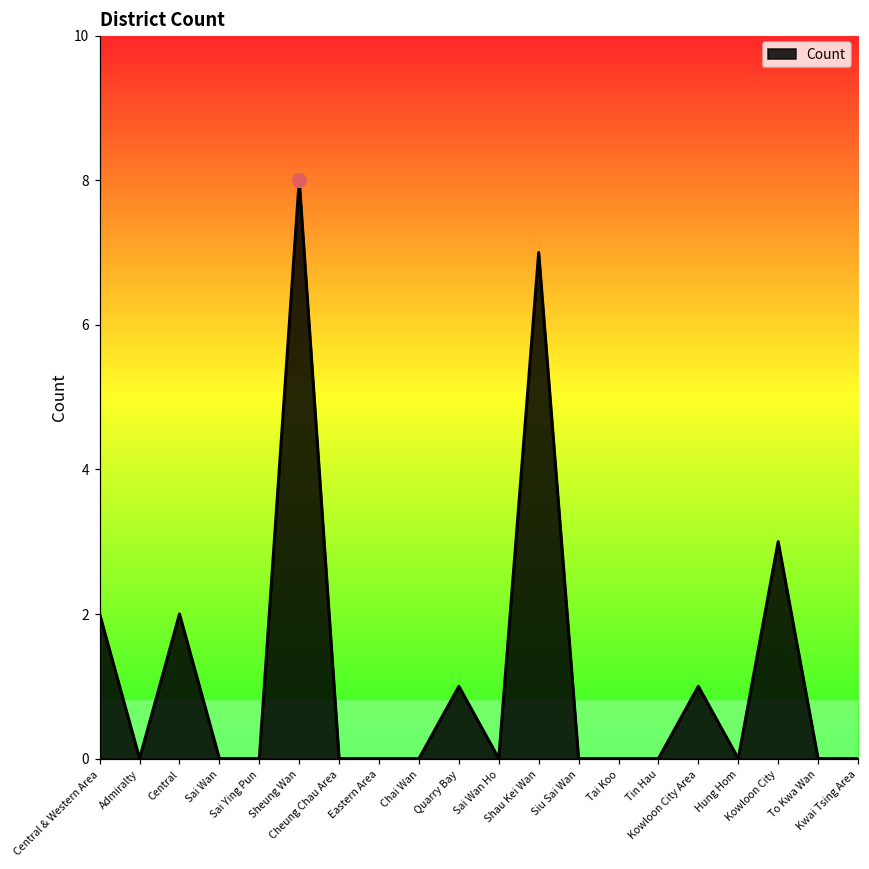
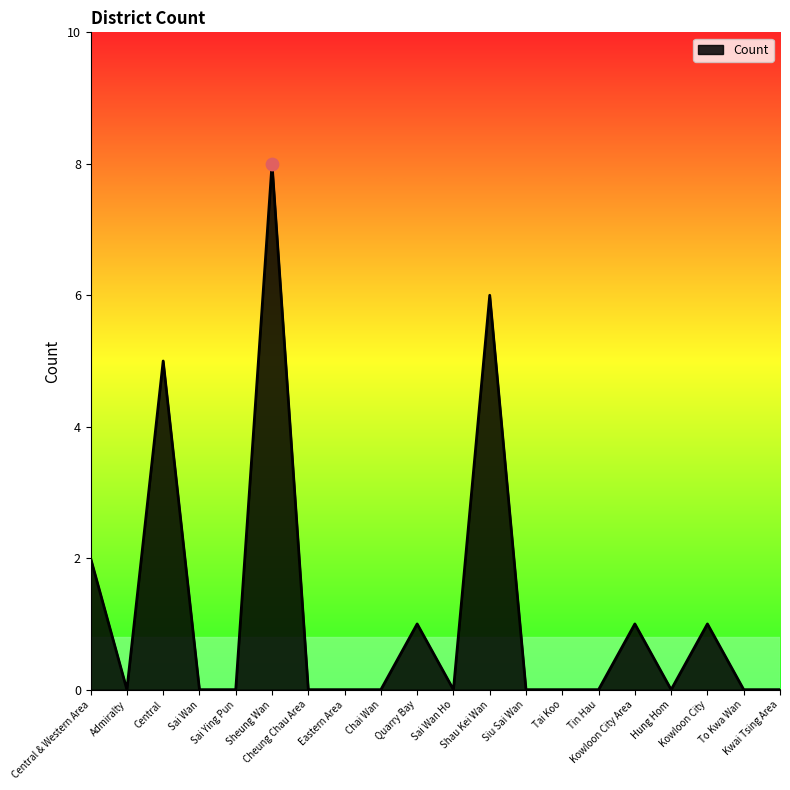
Count, Central: 2 -> 5
Count, Shau Kei Wan: 7 -> 6
Count, Kowloon City: 3 -> 1
